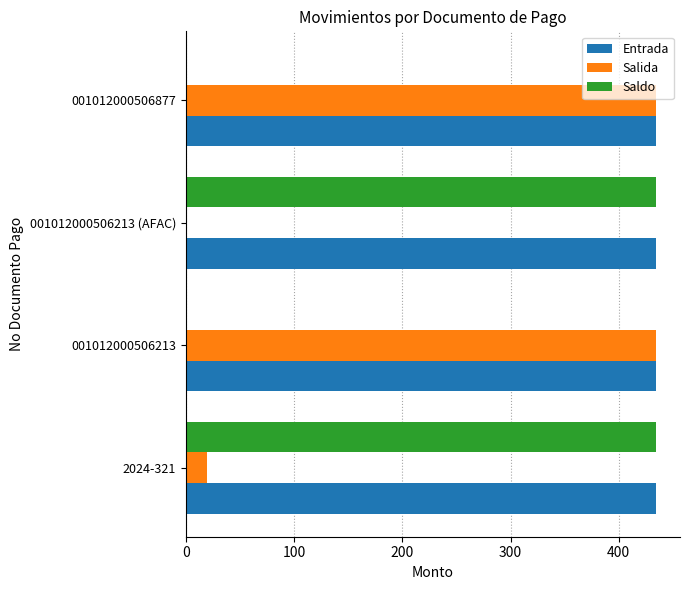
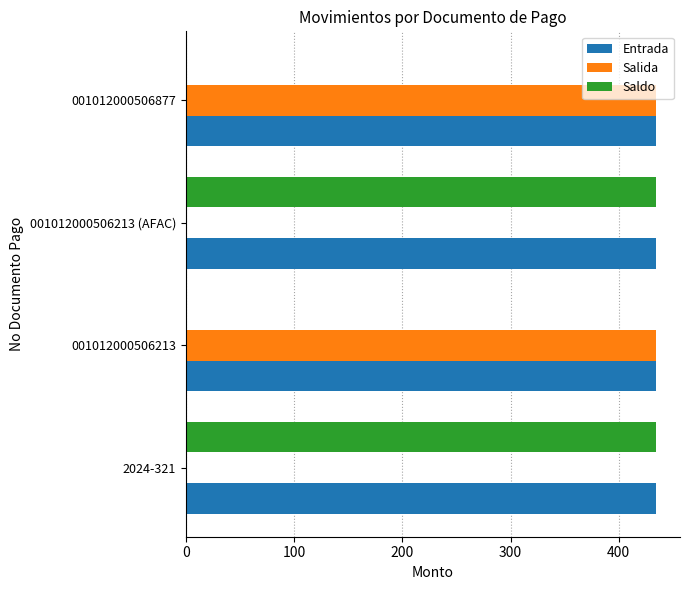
Salida, 2024-321: 20 -> 0
